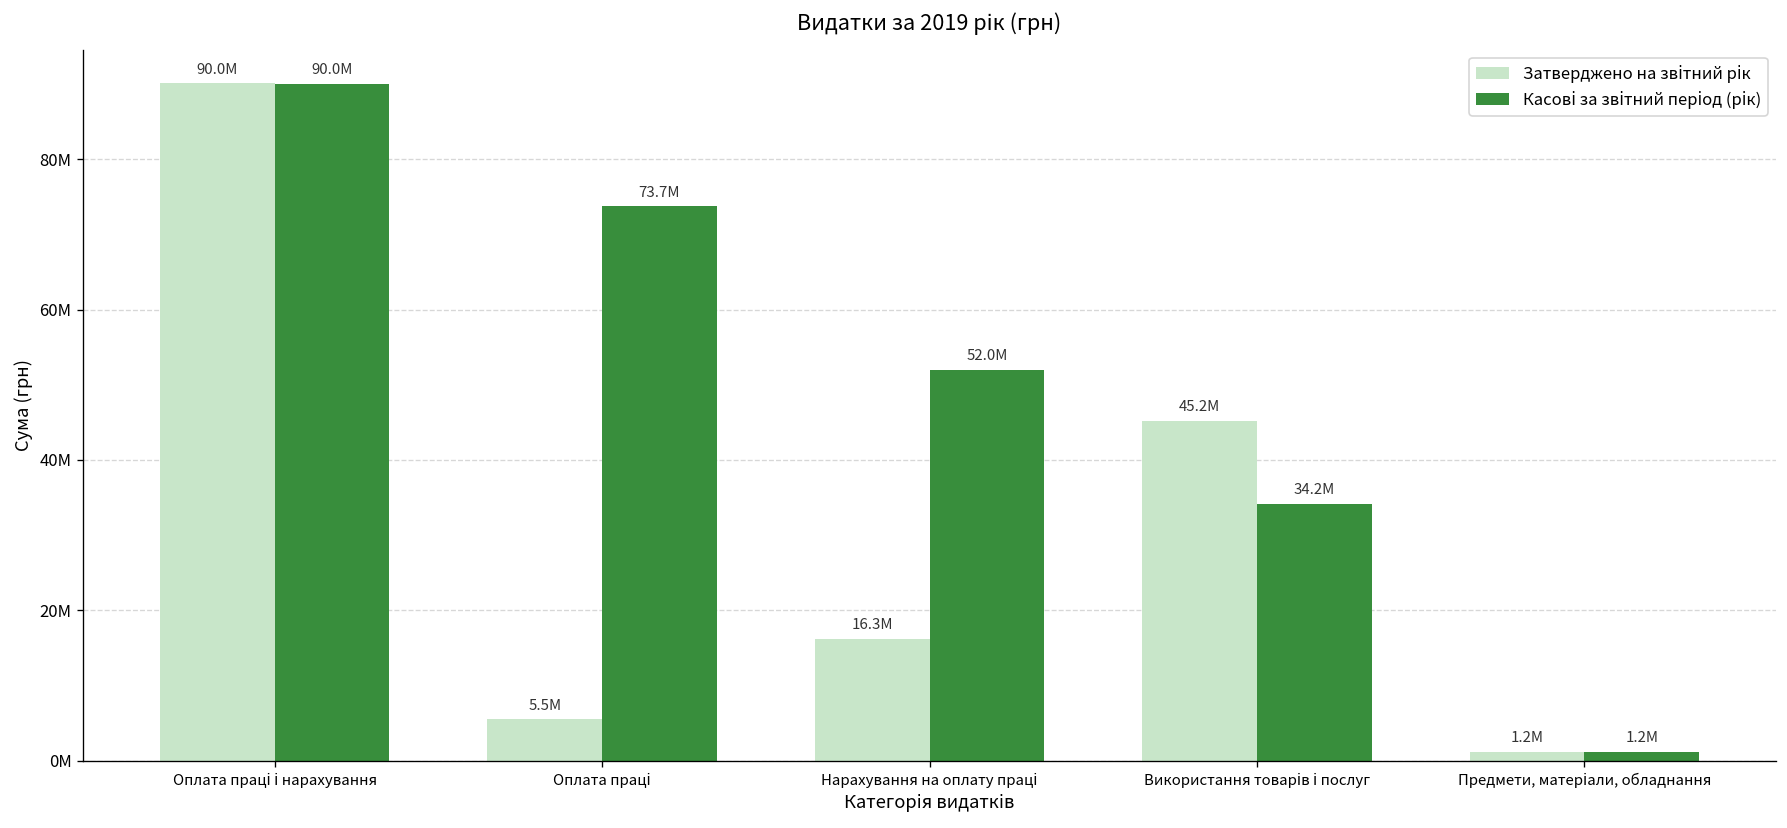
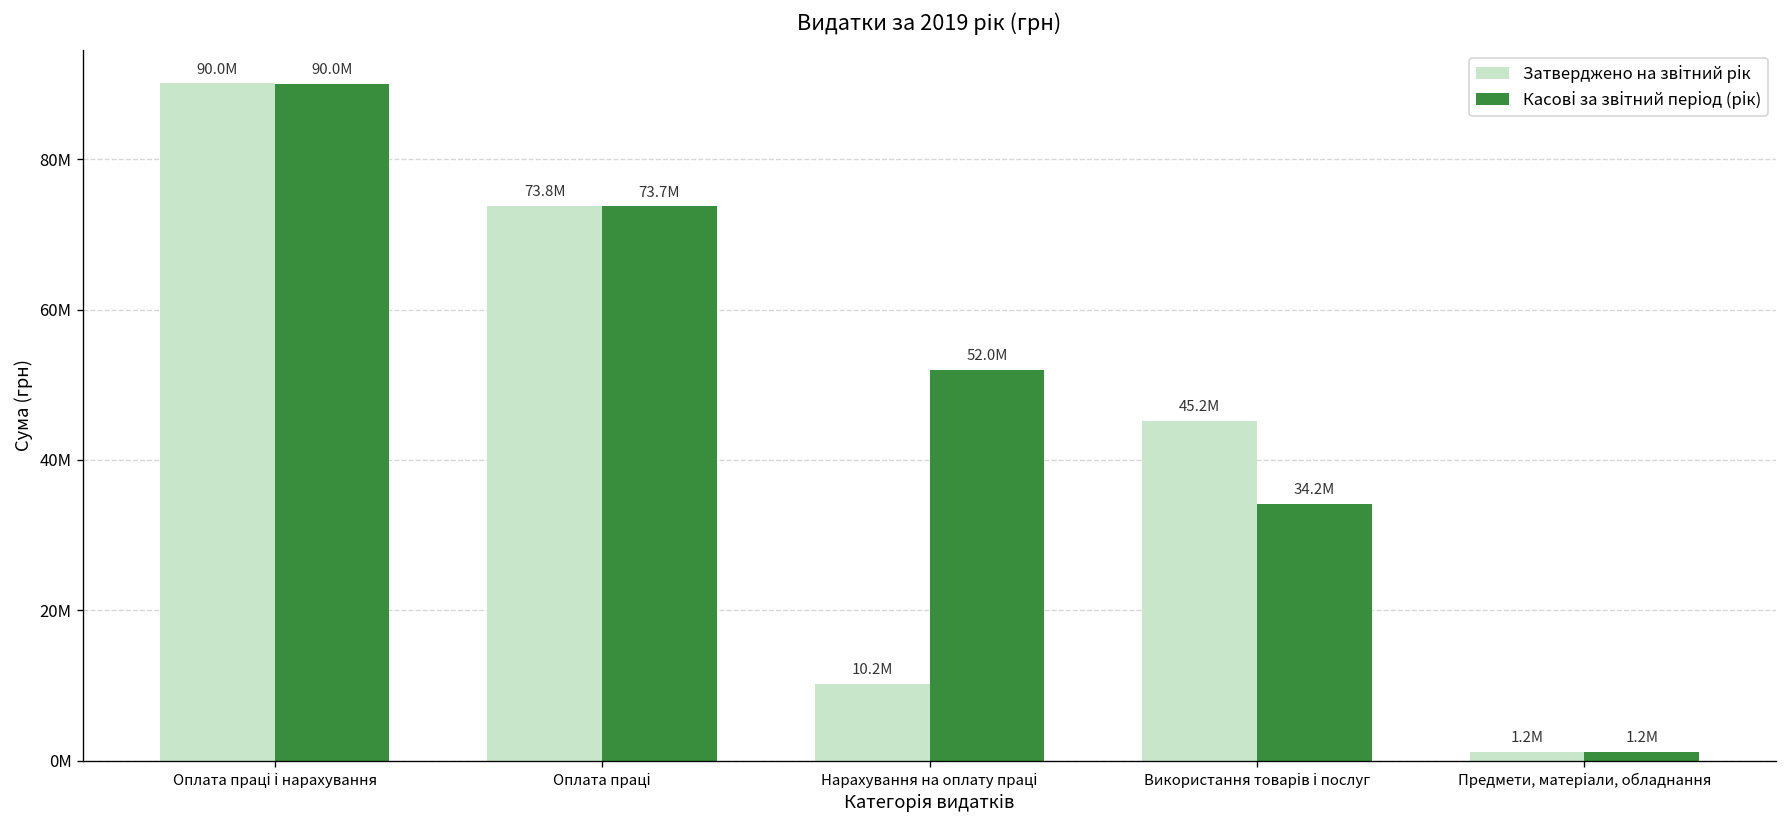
Затверджено на звітний рік, Оплата праці: 5.5M -> 73.8M
Затверджено на звітний рік, Нарахування на оплату праці: 16.3M -> 10.2M
